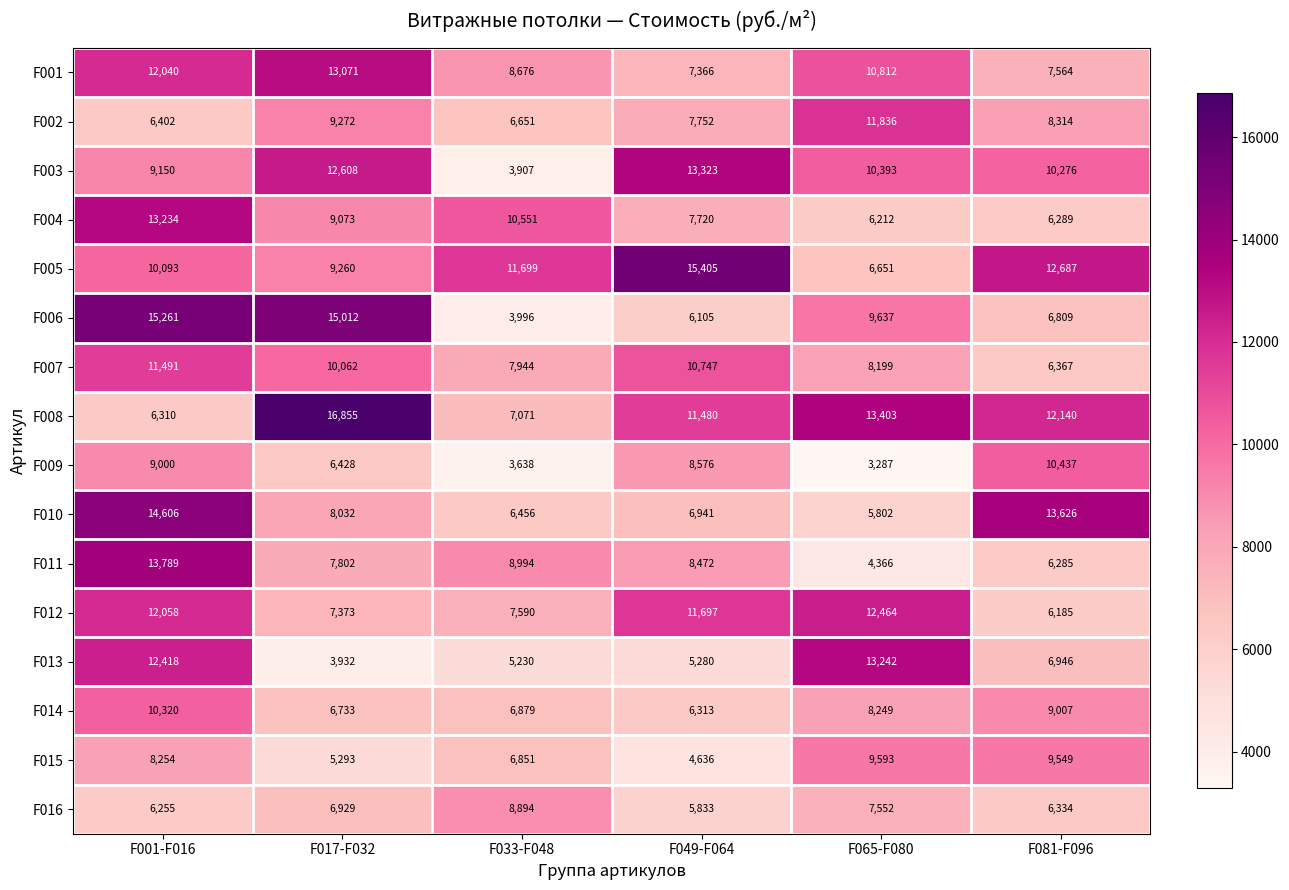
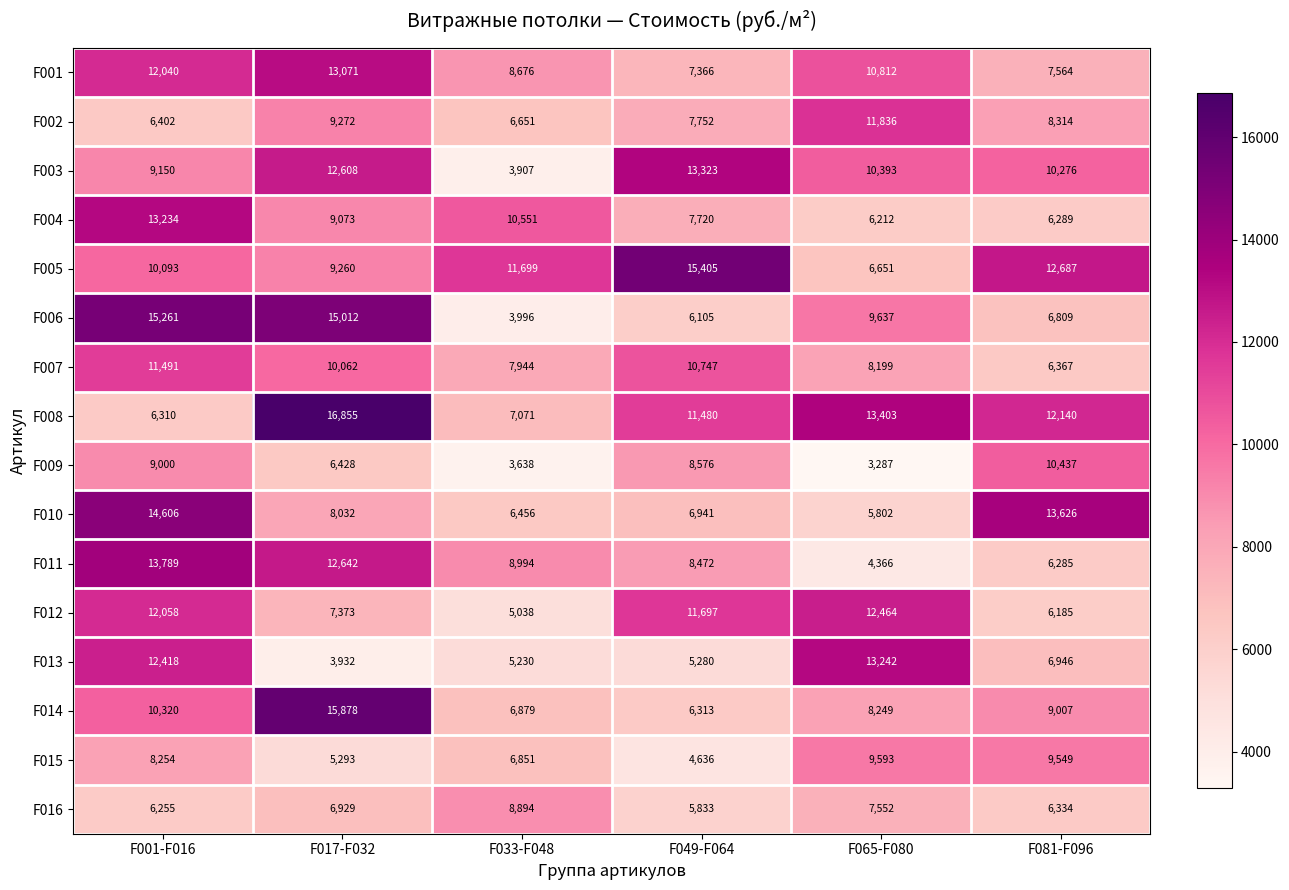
F011, F017-F032: 7,802 -> 12,642
F012, F033-F048: 7,590 -> 5,038
F014, F017-F032: 6,733 -> 15,878
